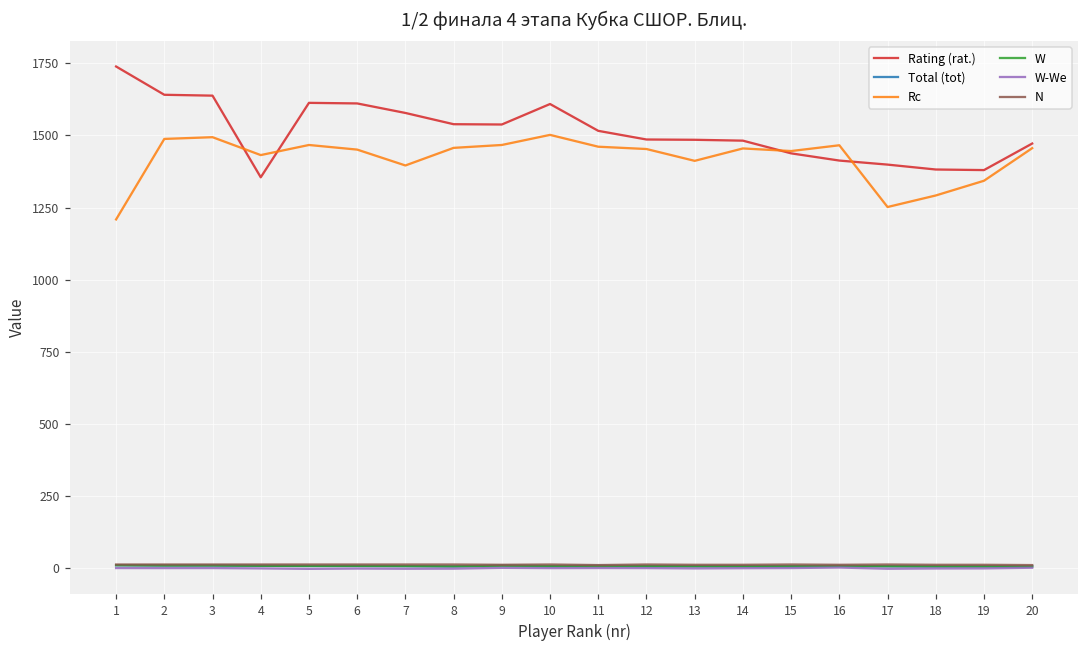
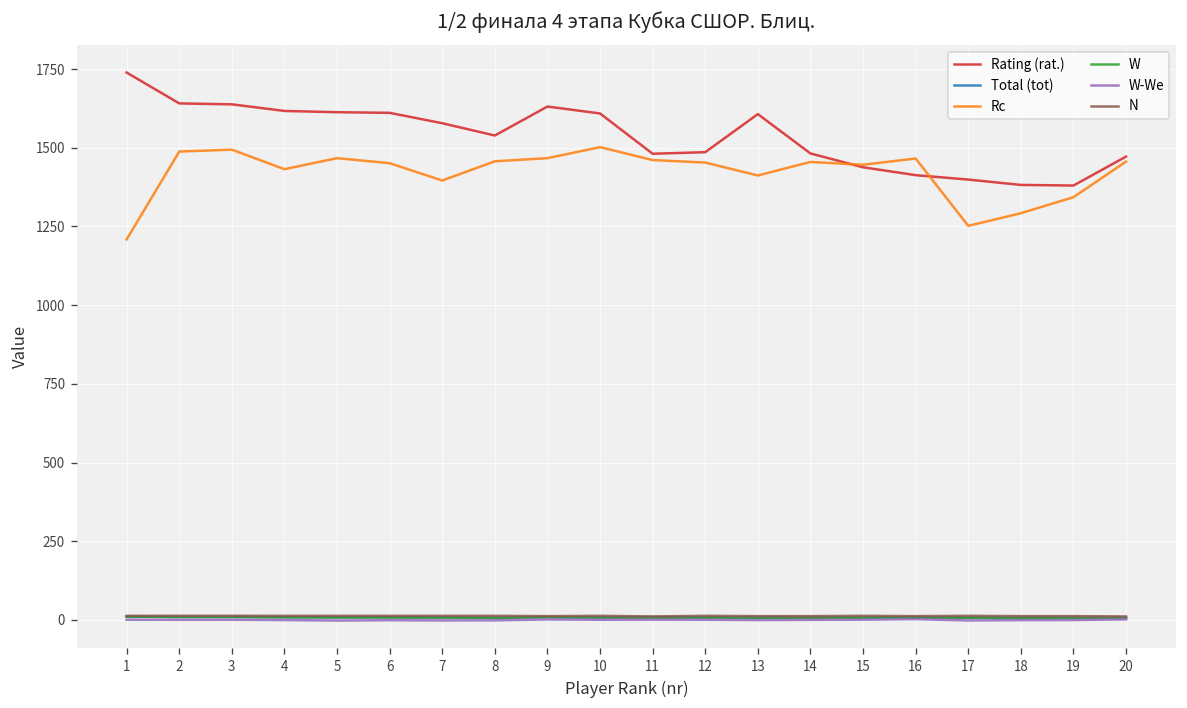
Rating (rat.), 4: 1360 -> 1620
Rating (rat.), 9: 1540 -> 1630
Rating (rat.), 11: 1520 -> 1480
Rating (rat.), 13: 1490 -> 1610
